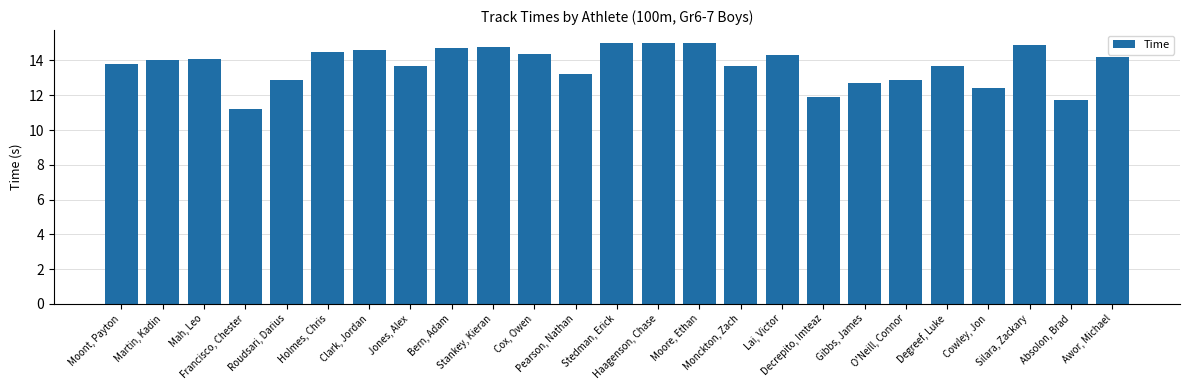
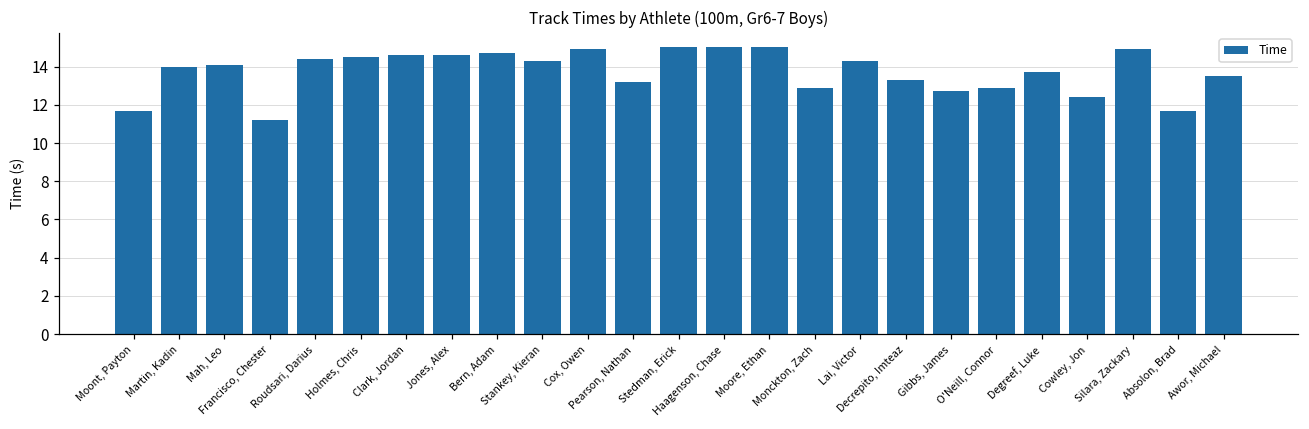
Moont, Payton: 13.8 -> 11.7
Roudsari, Darius: 12.9 -> 14.4
Jones, Alex: 13.7 -> 14.6
Stankey, Kieran: 14.8 -> 14.3
Cox, Owen: 14.4 -> 14.9
Monckton, Zach: 13.7 -> 12.9
Decrepito, Imteaz: 11.9 -> 13.3
Awor, Michael: 14.2 -> 13.5
